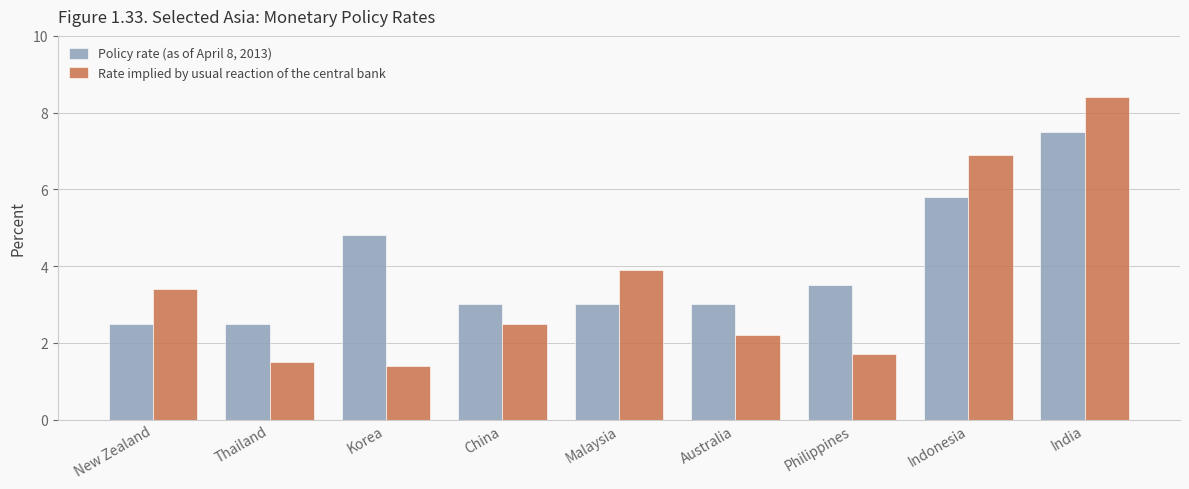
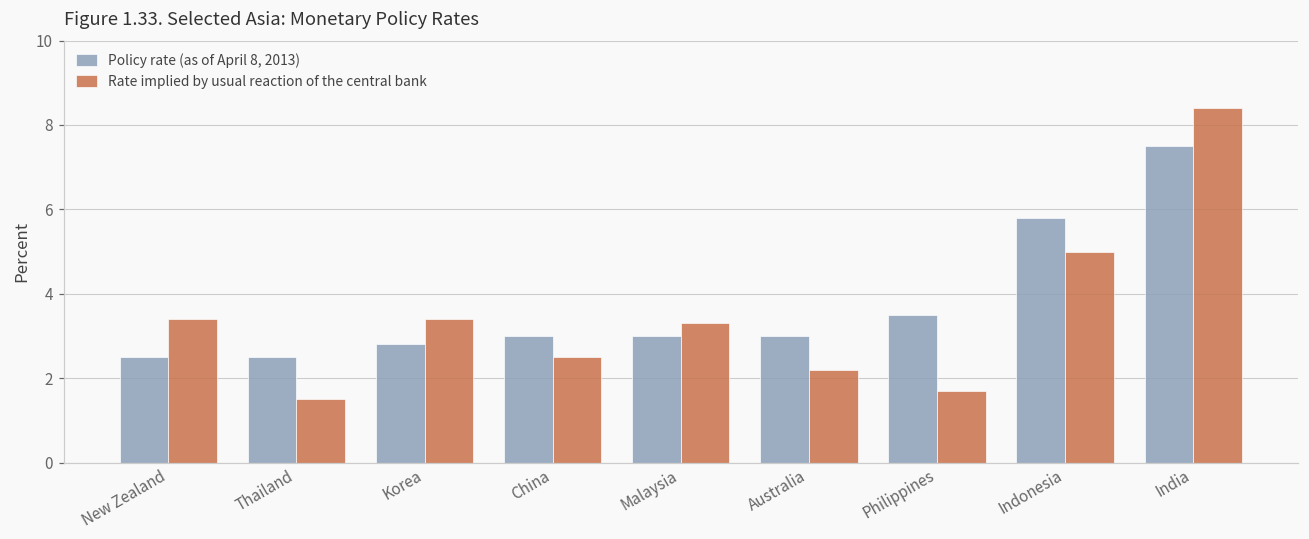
Policy rate (as of April 8, 2013), Korea: 4.8 -> 2.8
Rate implied by usual reaction of the central bank, Korea: 1.4 -> 3.4
Rate implied by usual reaction of the central bank, Malaysia: 3.9 -> 3.3
Rate implied by usual reaction of the central bank, Indonesia: 6.9 -> 5.0
